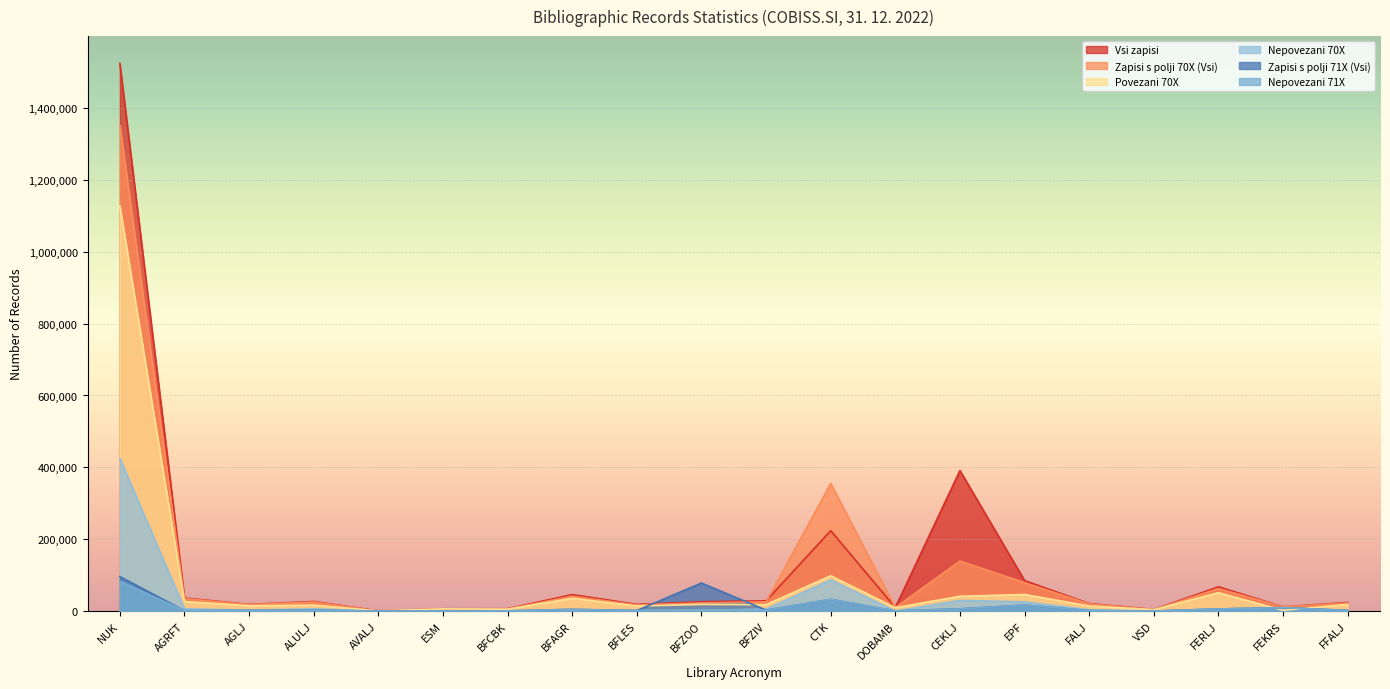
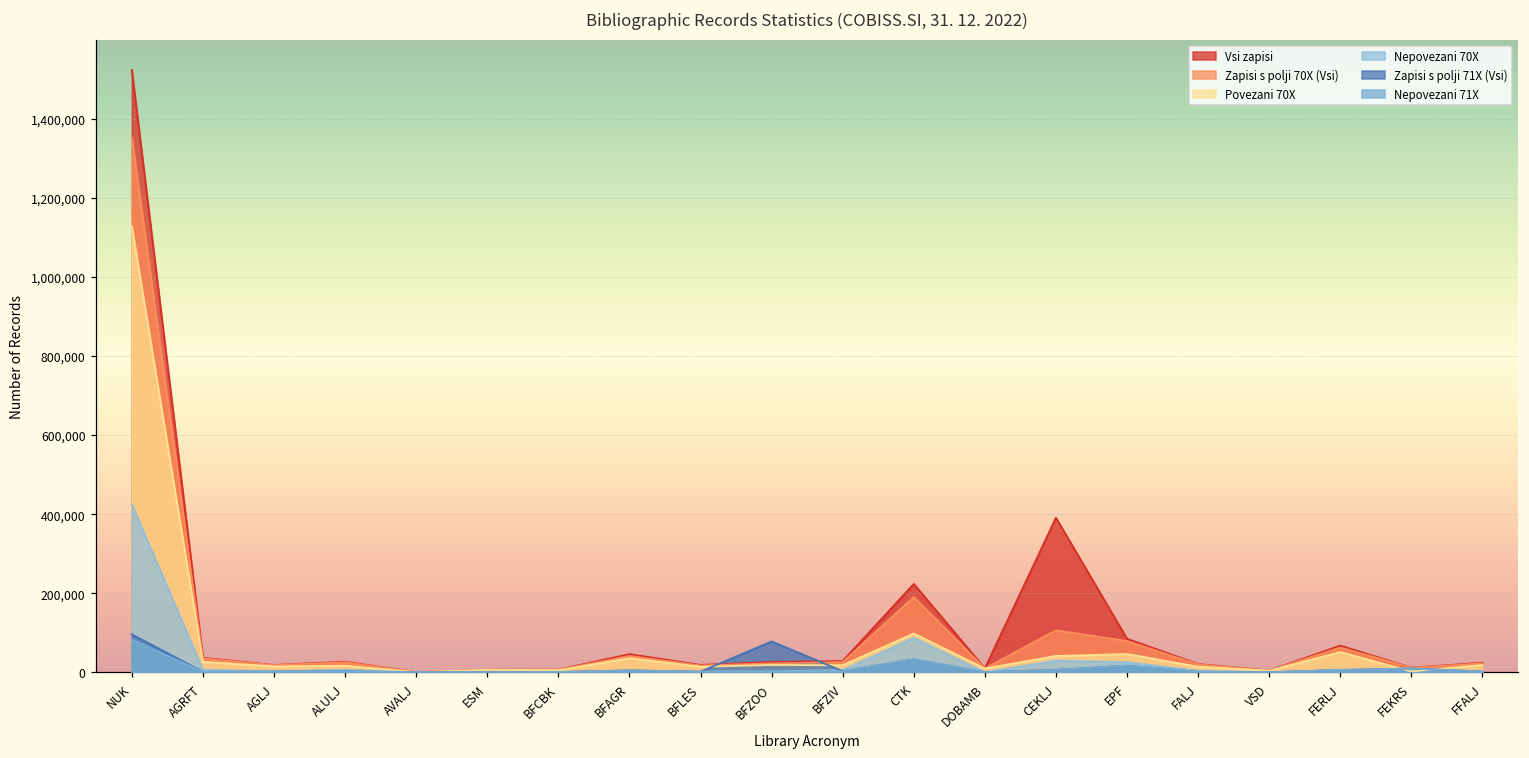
Zapisi s polji 70X (Vsi), CTK: 360,000 -> 190,000
Zapisi s polji 70X (Vsi), CEKLJ: 140,000 -> 110,000
